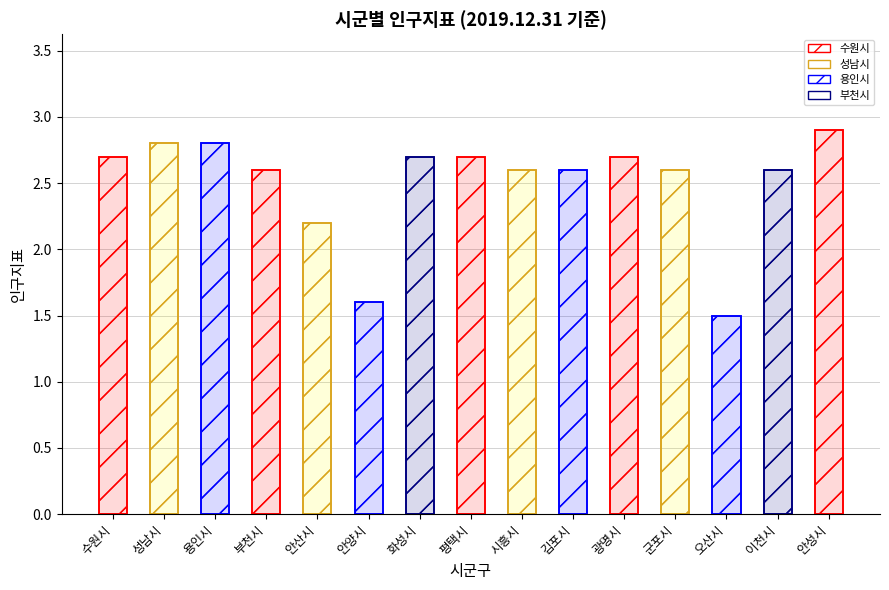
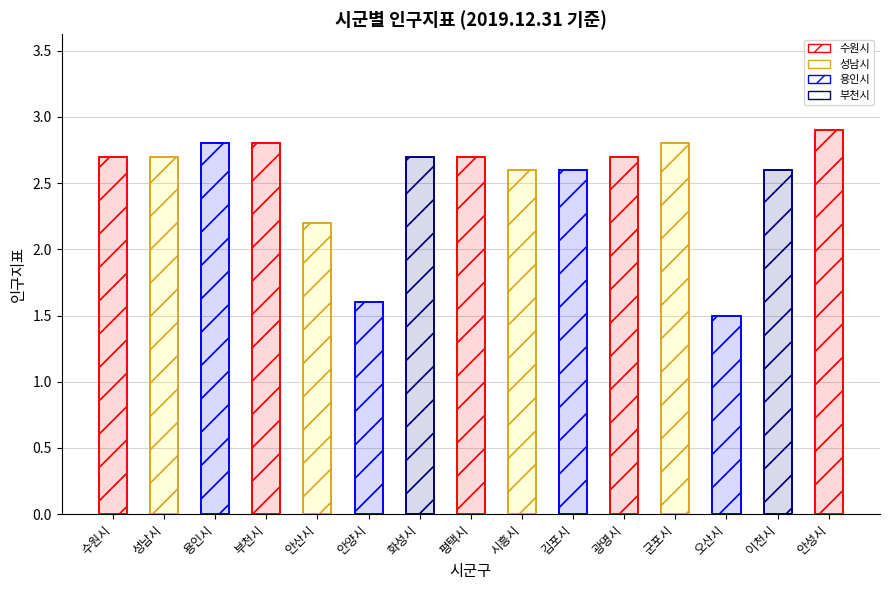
성남시: 2.8 -> 2.7
부천시: 2.6 -> 2.8
군포시: 2.6 -> 2.8
